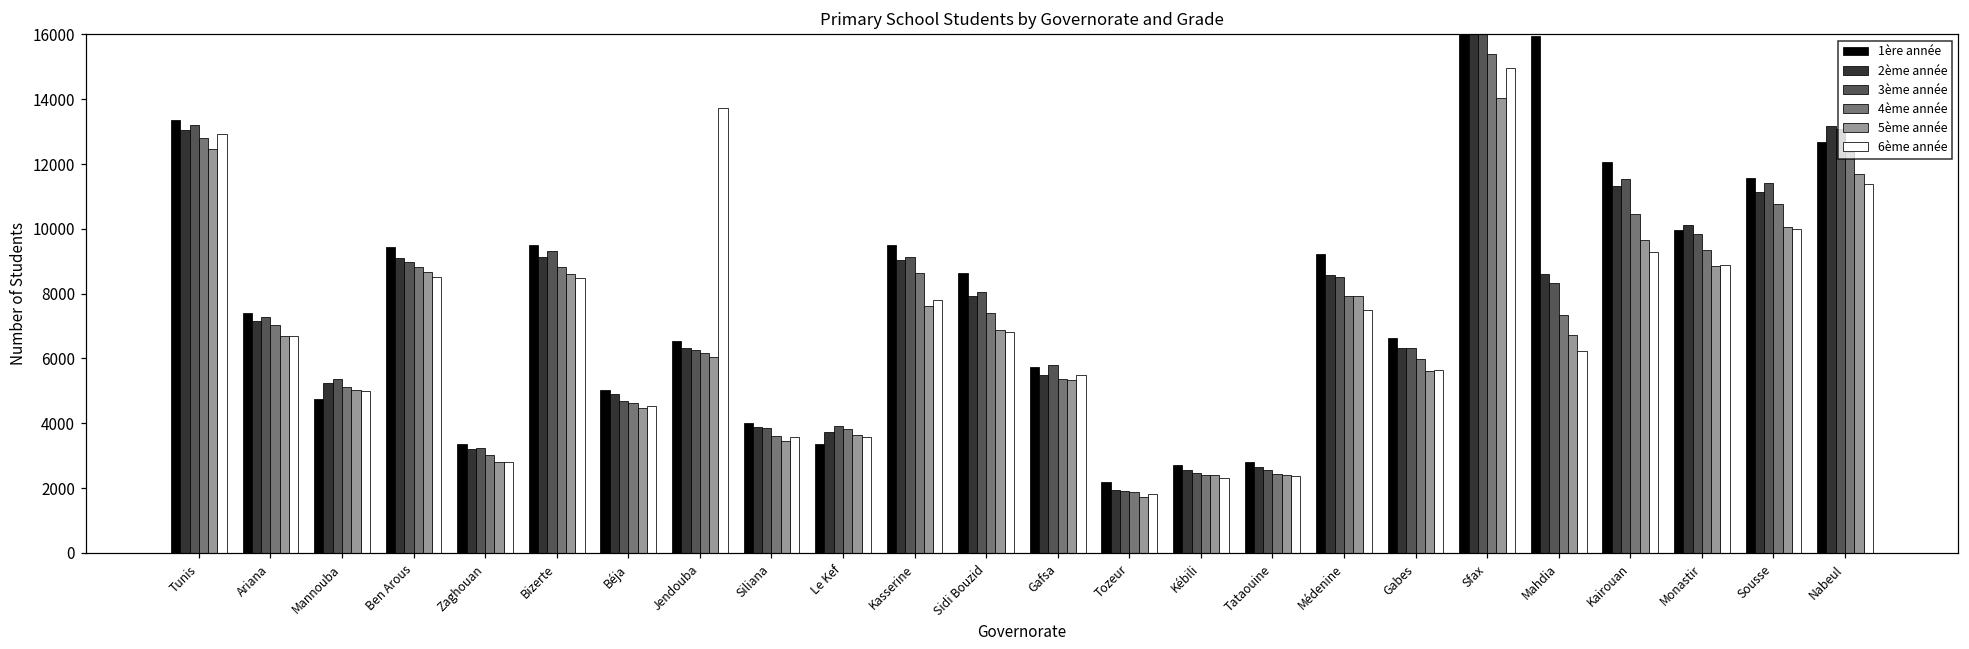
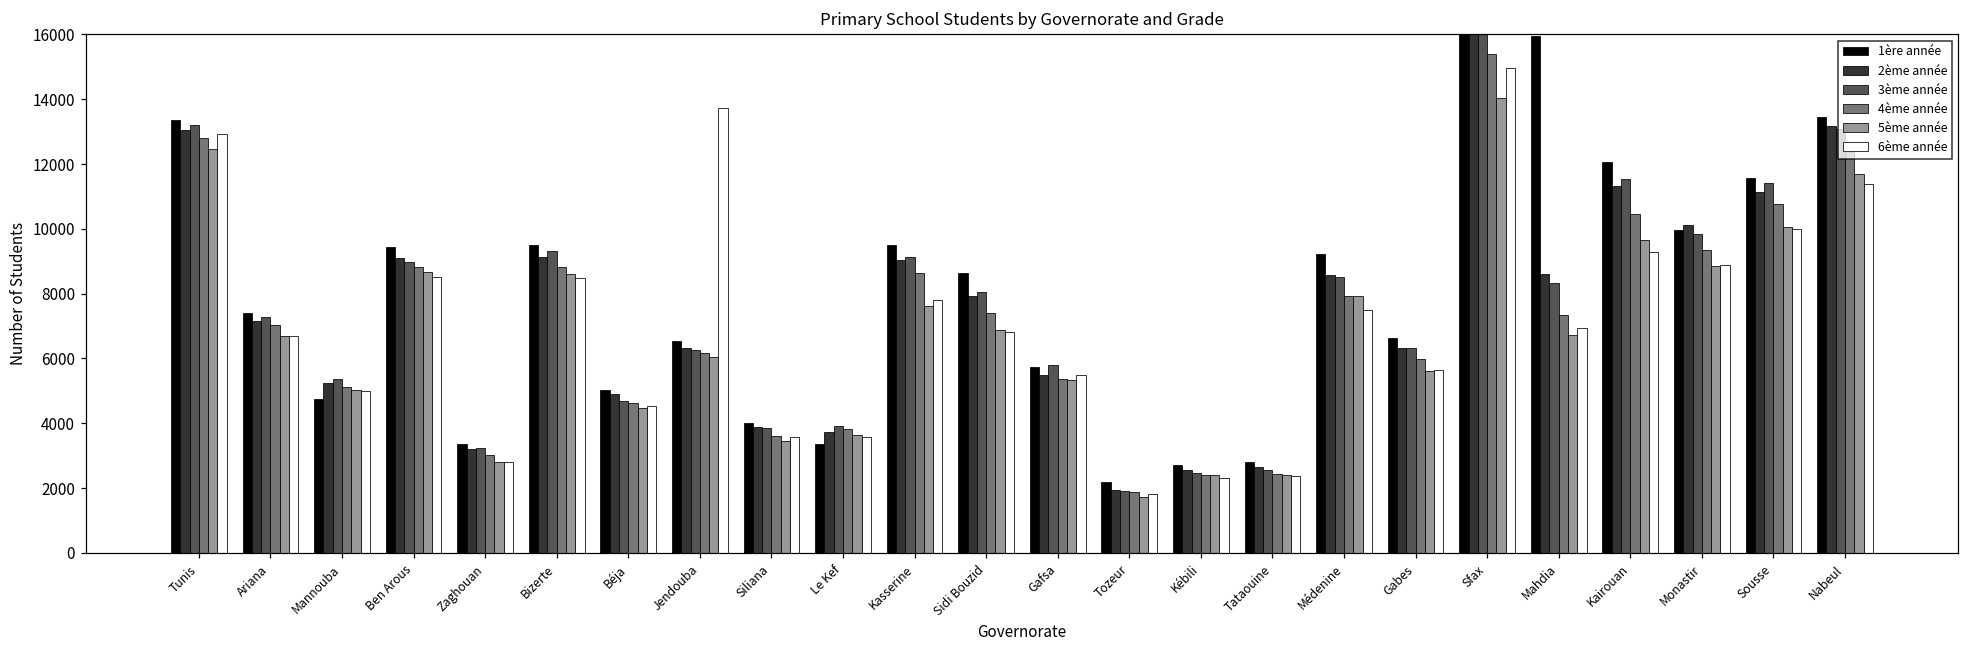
6ème année, Mahdia: 6200 -> 7000
1ère année, Nabeul: 12700 -> 13500
